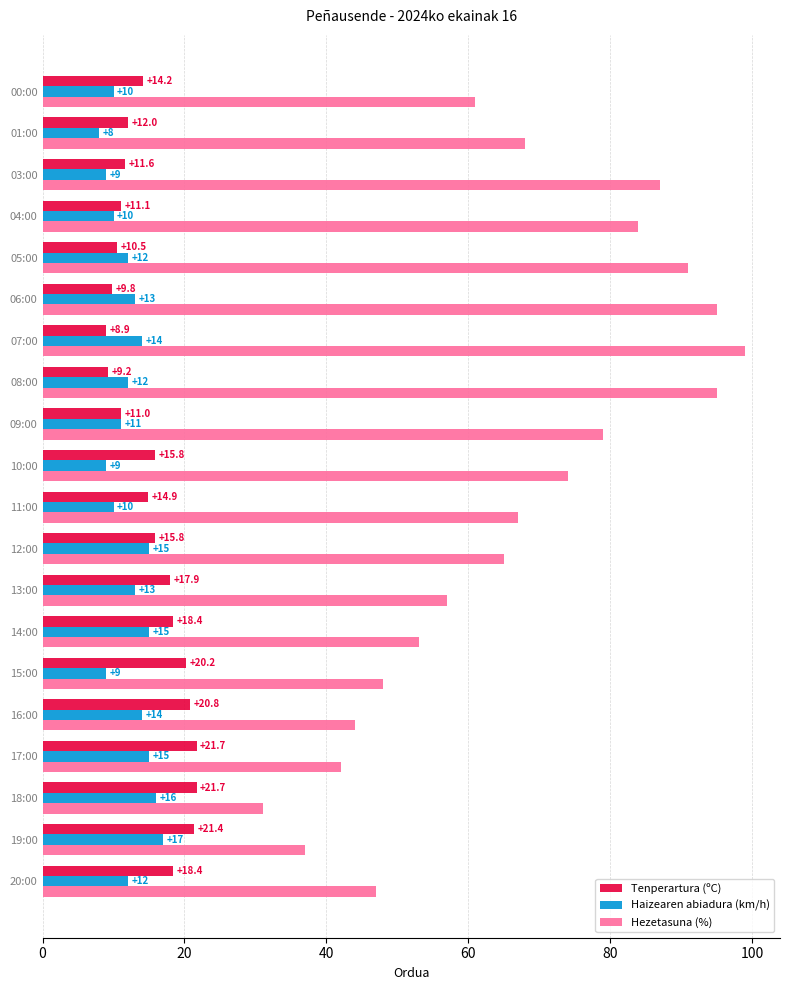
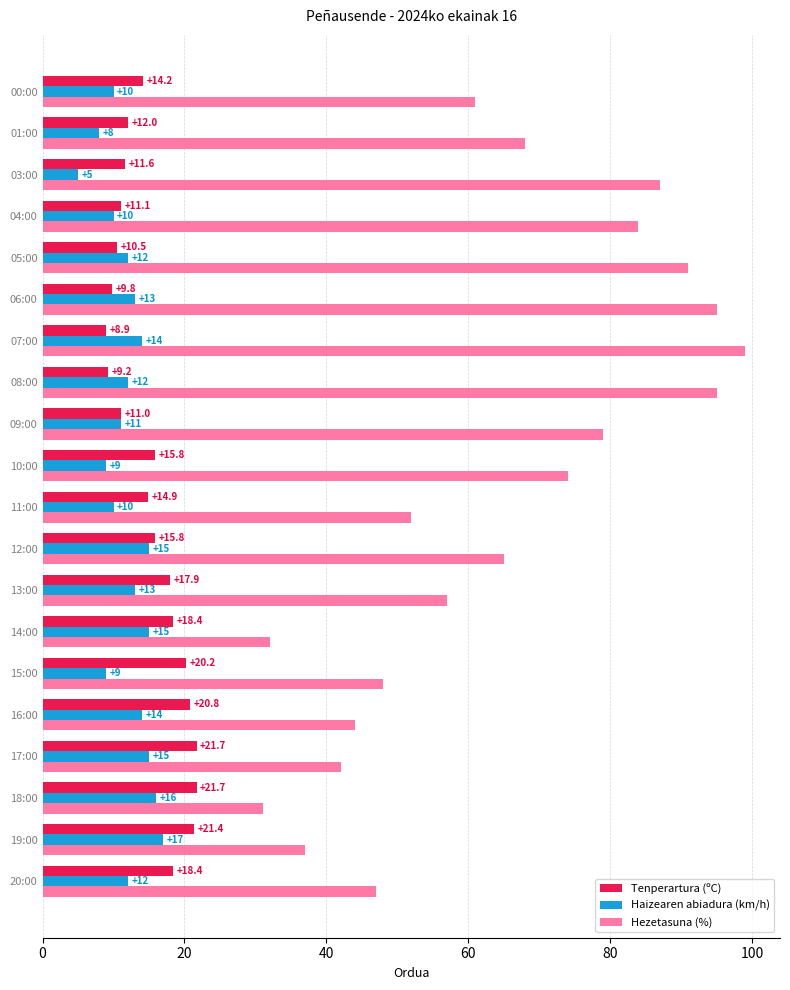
Haizearen abiadura (km/h), 03:00: +9 -> +5
Hezetasuna (%), 11:00: 67 -> 52
Hezetasuna (%), 14:00: 53 -> 32
